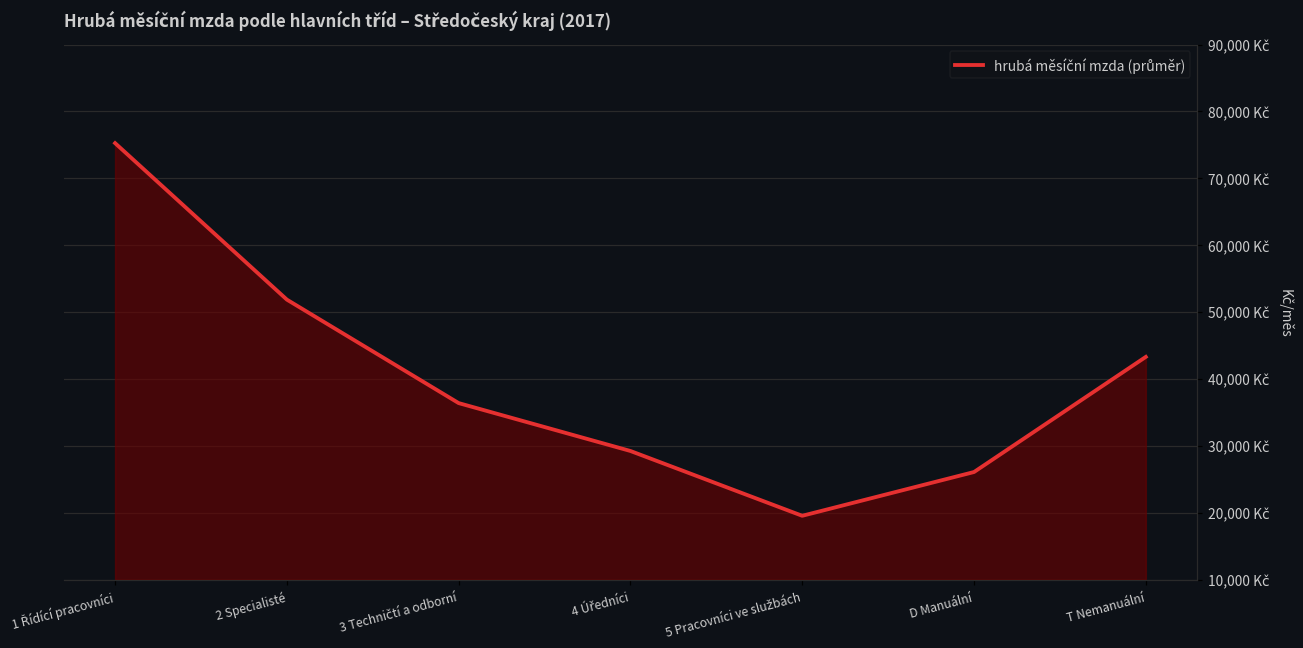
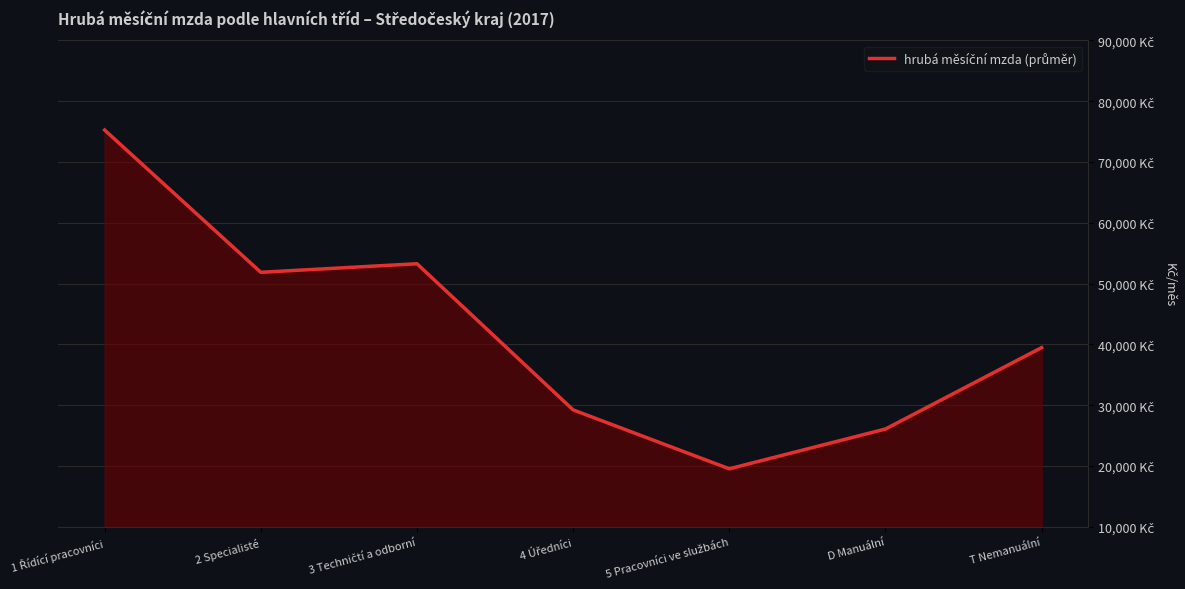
3 Techničtí a odborní: 36,000 Kč -> 53,000 Kč
T Nemanuální: 43,000 Kč -> 39,000 Kč
